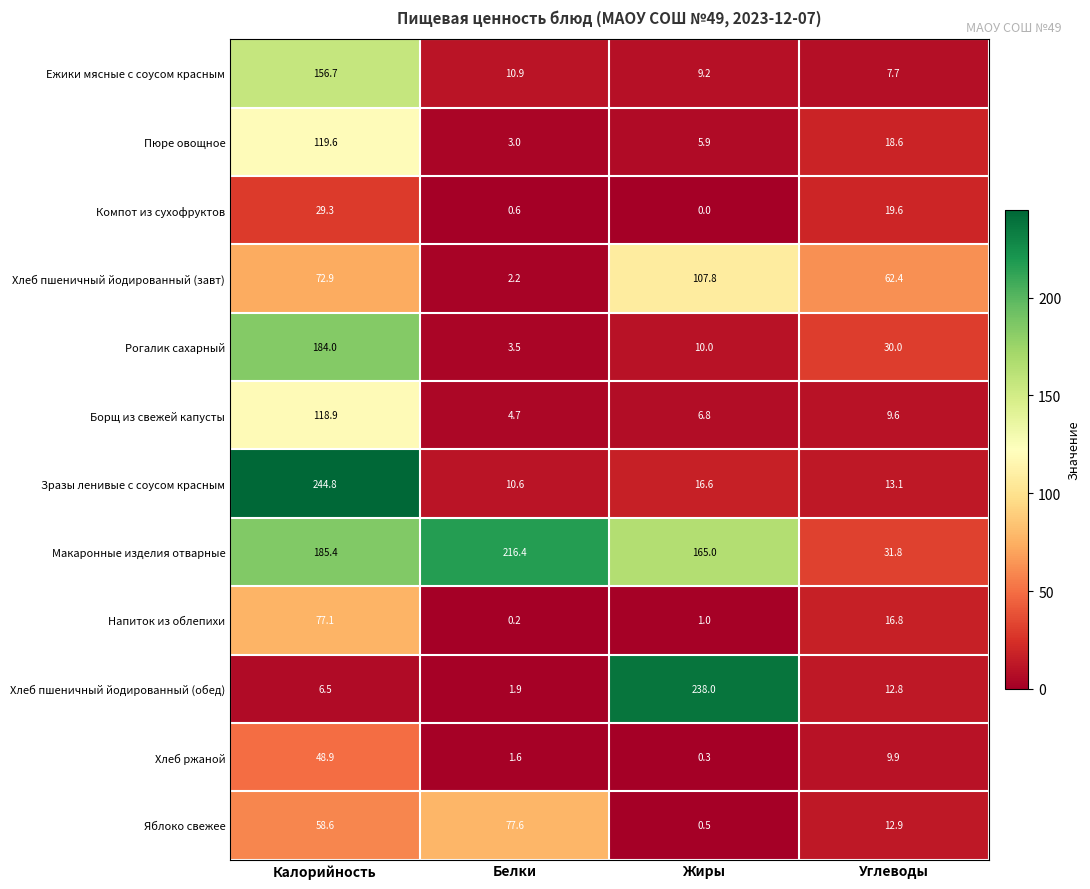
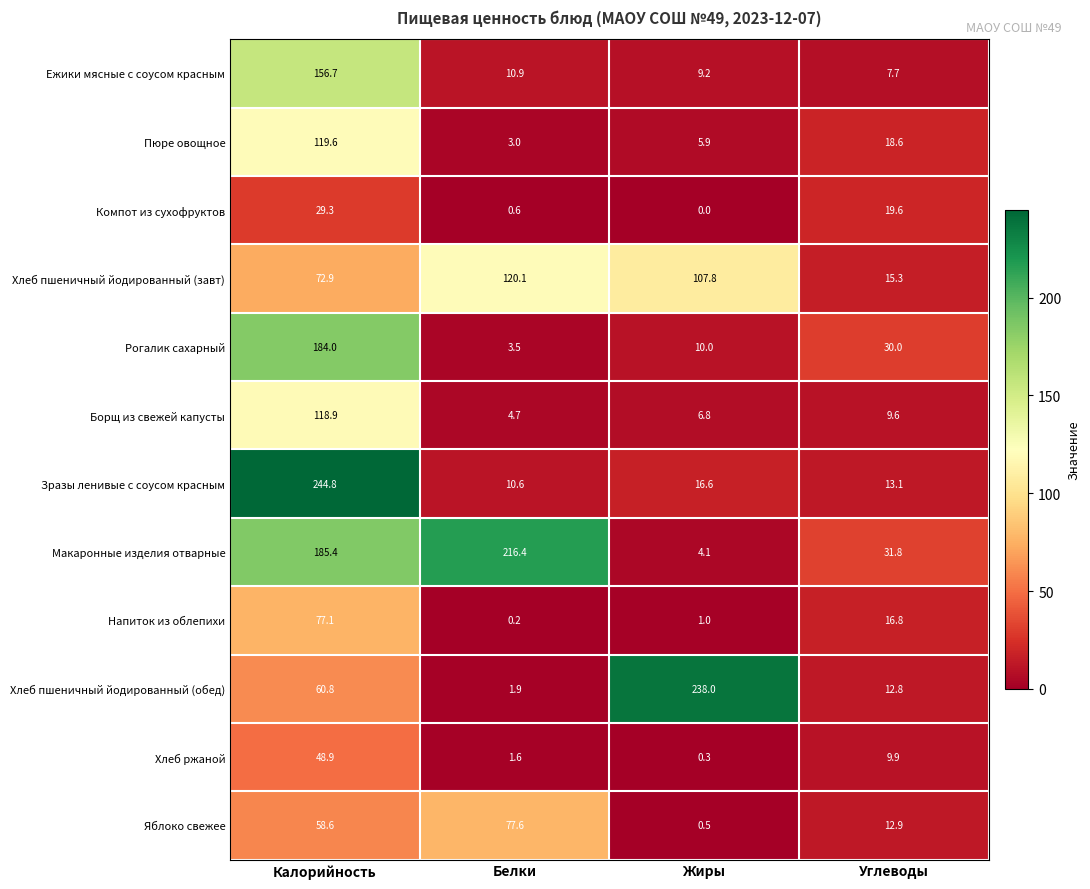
Хлеб пшеничный йодированный (завт), Белки: 2.2 -> 120.1
Хлеб пшеничный йодированный (завт), Углеводы: 62.4 -> 15.3
Макаронные изделия отварные, Жиры: 165.0 -> 4.1
Хлеб пшеничный йодированный (обед), Калорийность: 6.5 -> 60.8
